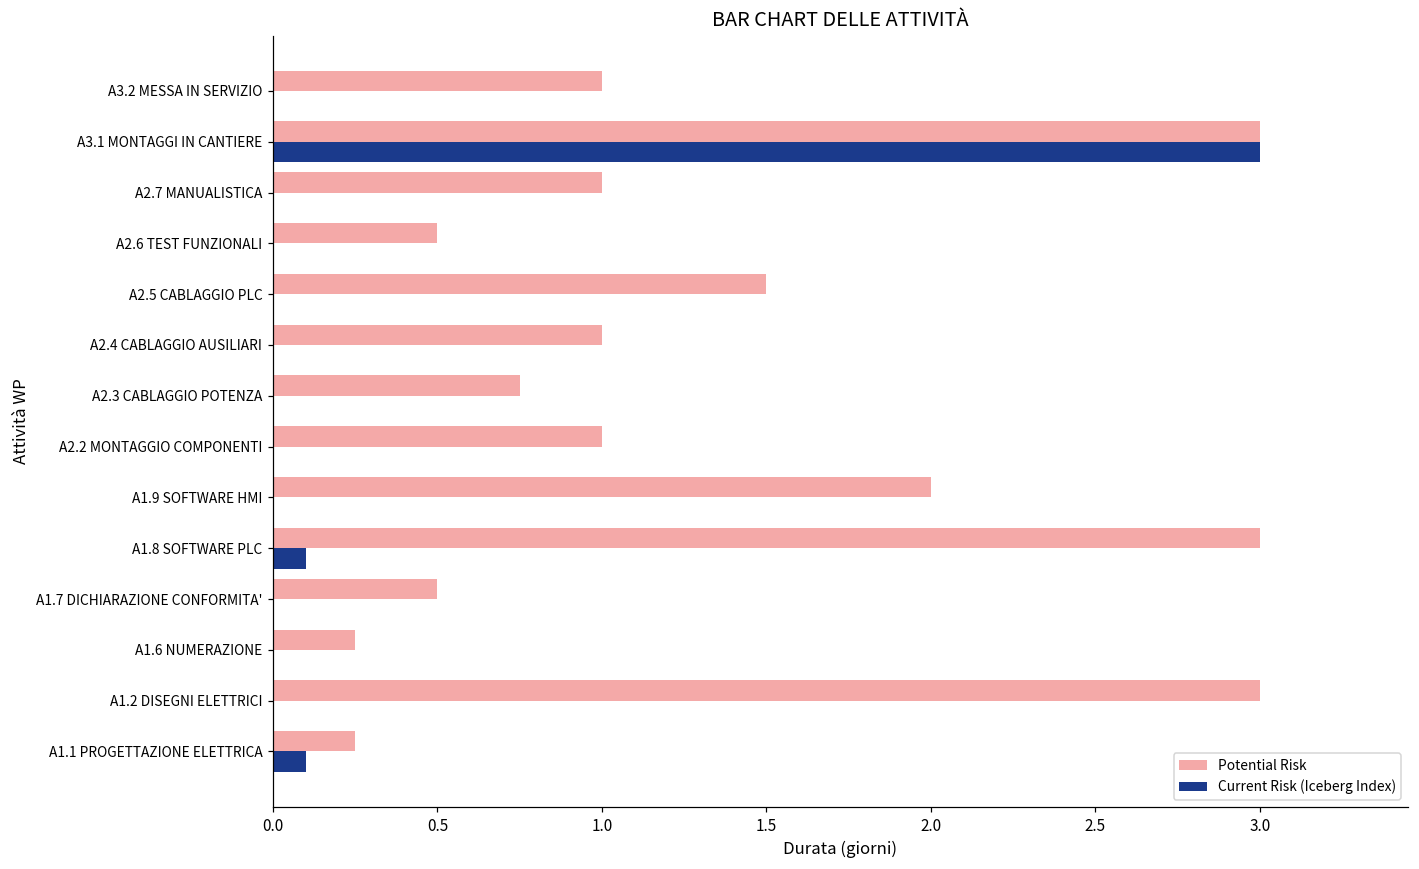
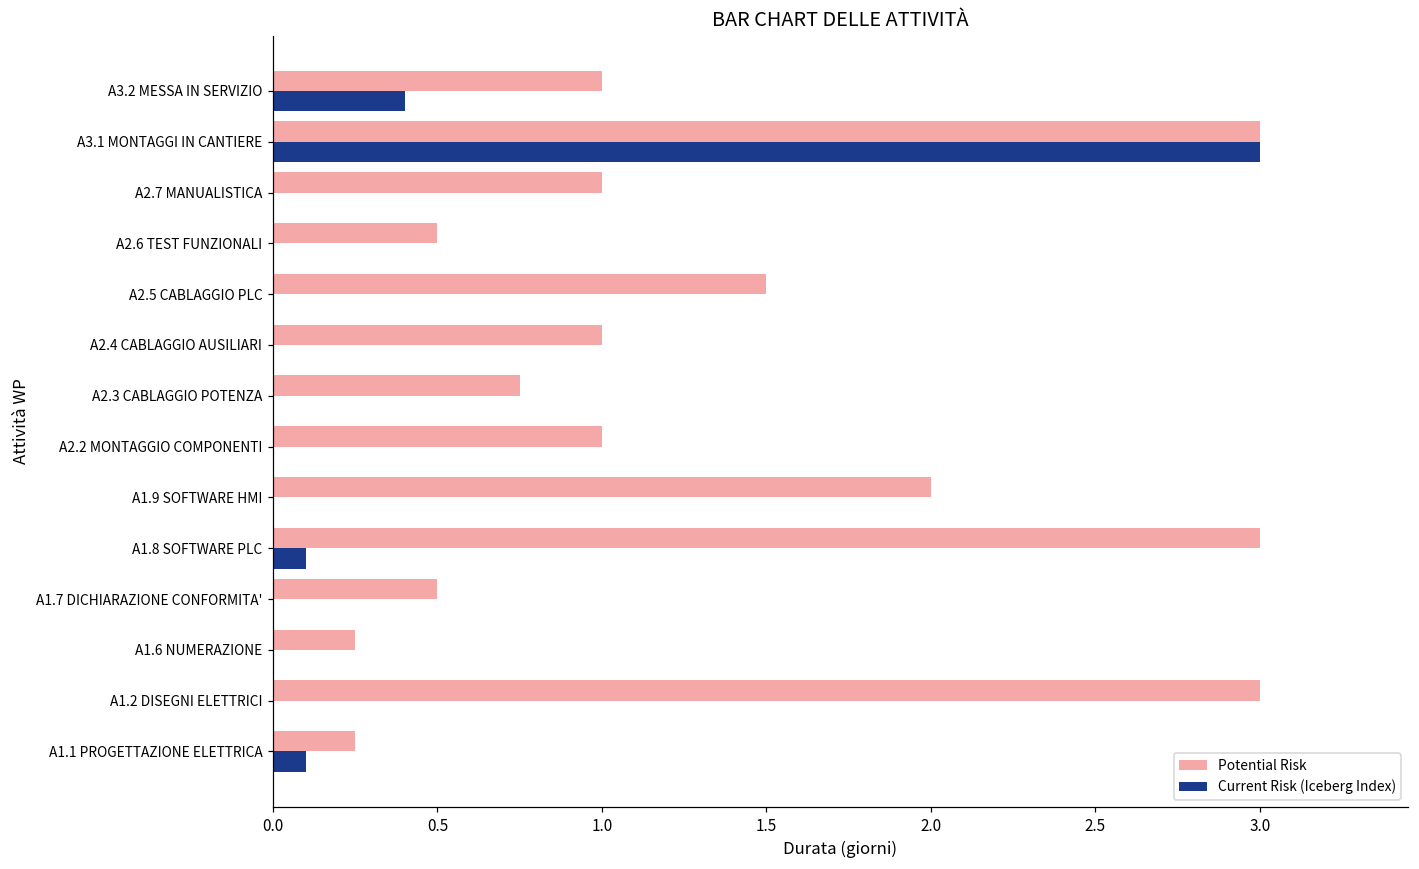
Current Risk (Iceberg Index), A3.2 MESSA IN SERVIZIO: 0.0 -> 0.4
